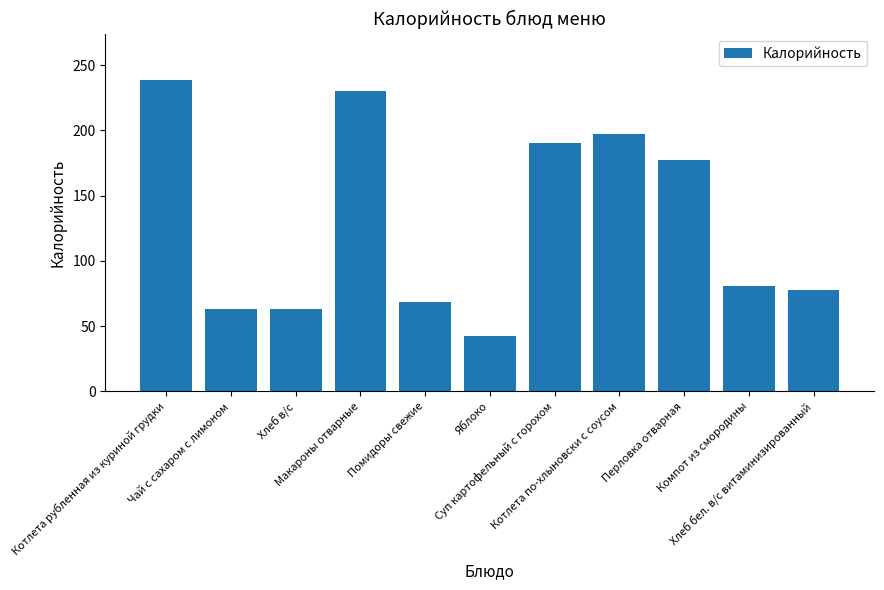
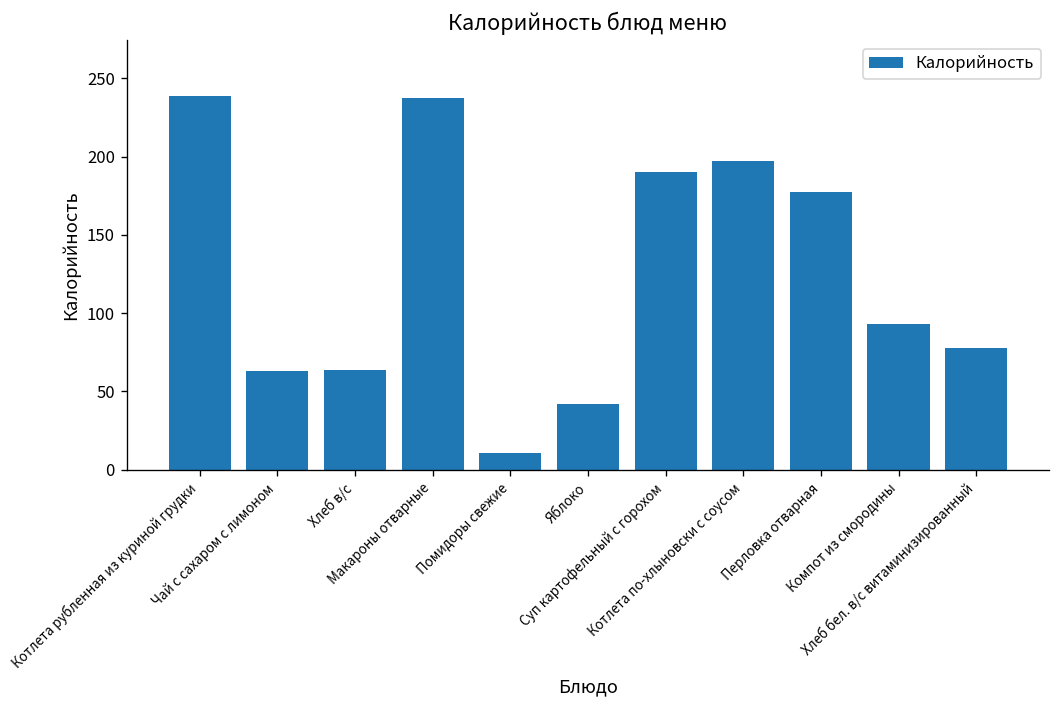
Макароны отварные: 230 -> 237
Помидоры свежие: 69 -> 11
Компот из смородины: 81 -> 93
